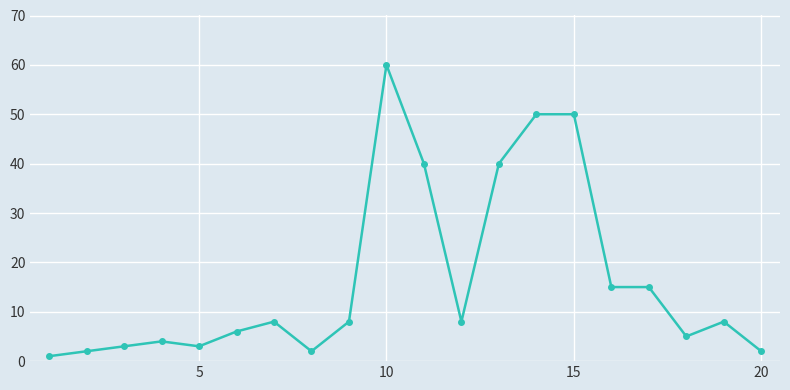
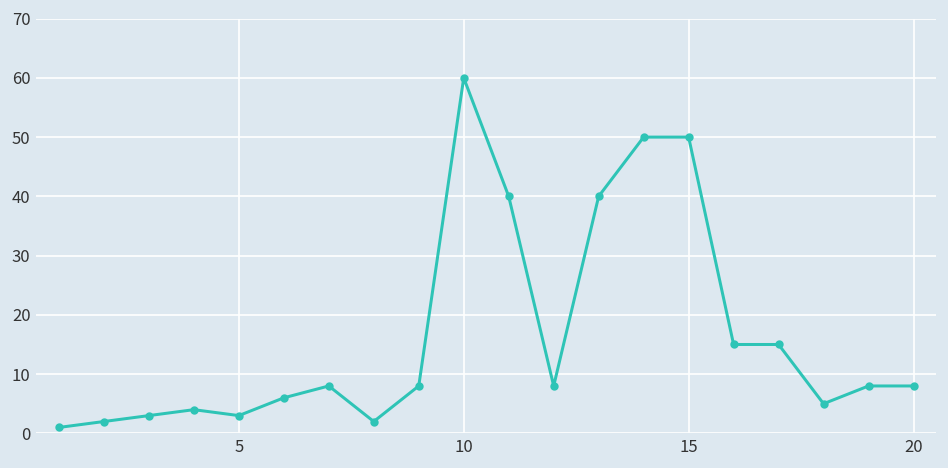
20: 2 -> 8
